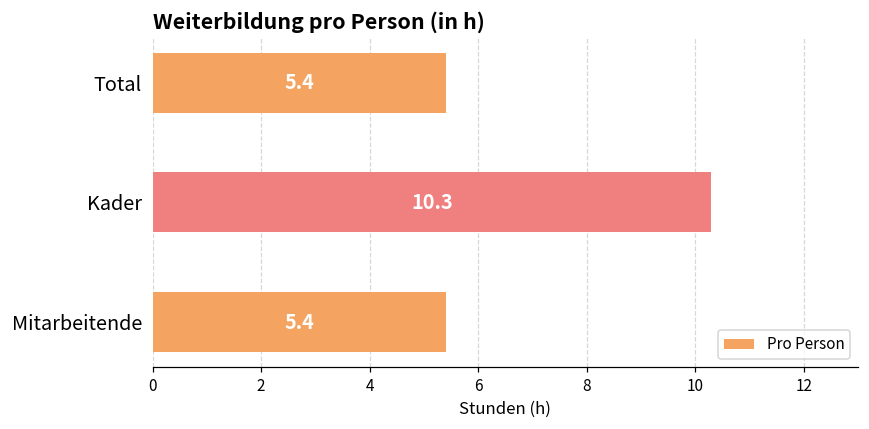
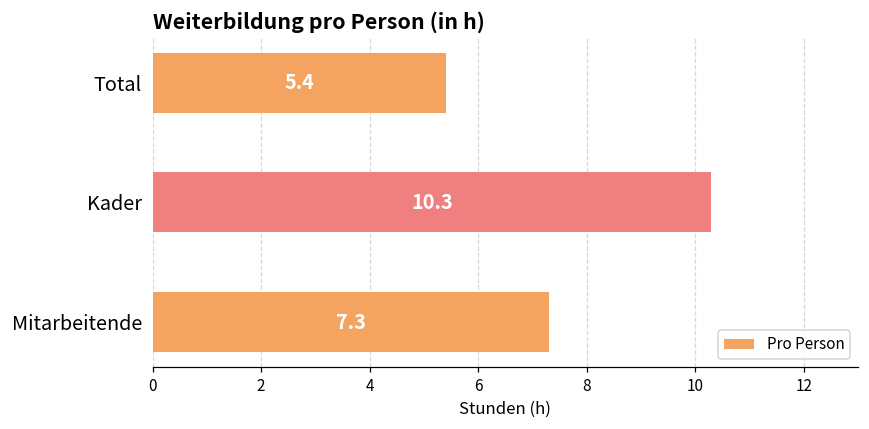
Mitarbeitende: 5.4 -> 7.3
